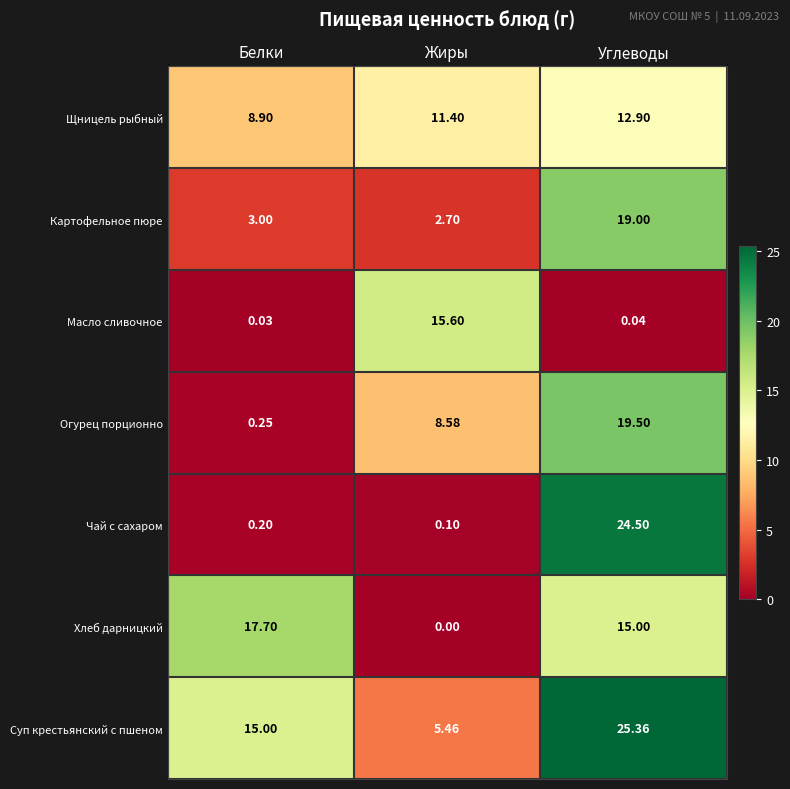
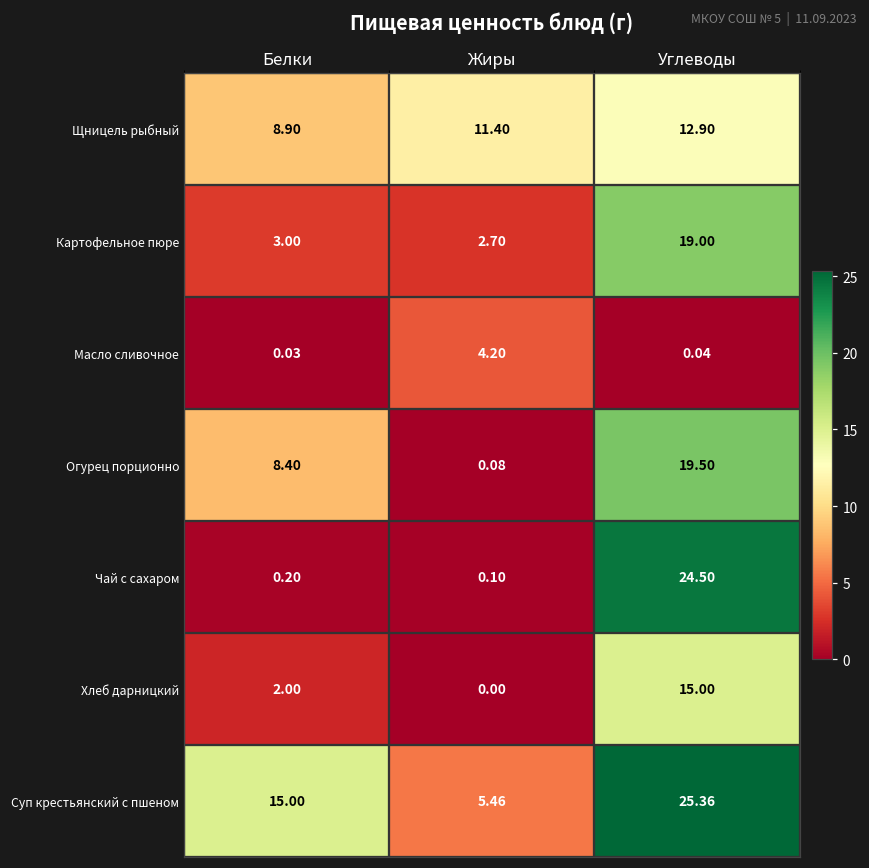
Масло сливочное, Жиры: 15.60 -> 4.20
Огурец порционно, Белки: 0.25 -> 8.40
Огурец порционно, Жиры: 8.58 -> 0.08
Хлеб дарницкий, Белки: 17.70 -> 2.00
